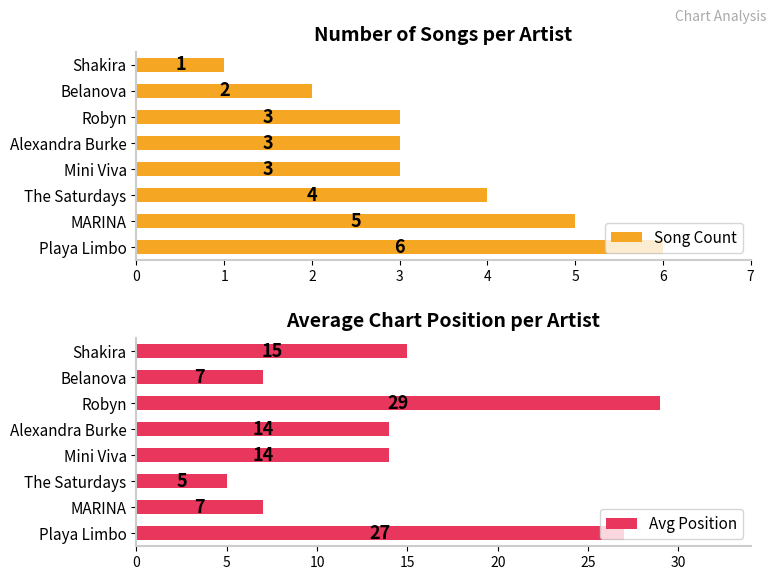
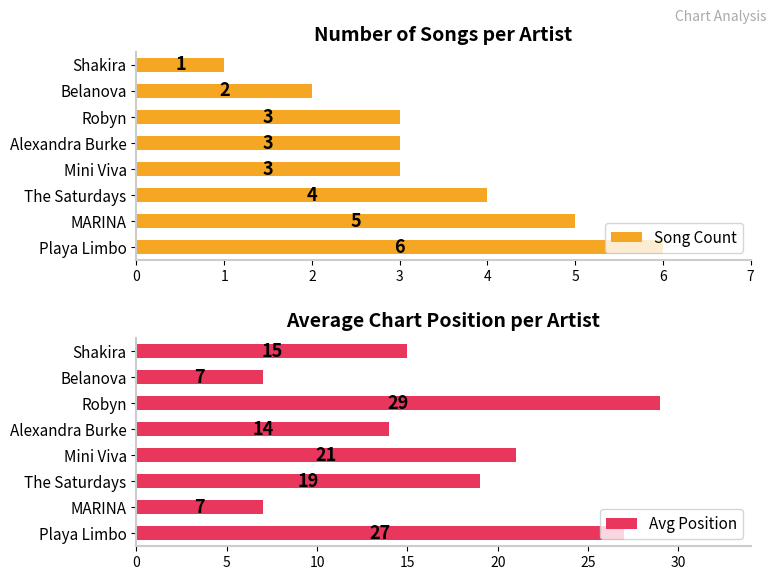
Average Chart Position per Artist, Mini Viva: 14 -> 21
Average Chart Position per Artist, The Saturdays: 5 -> 19
